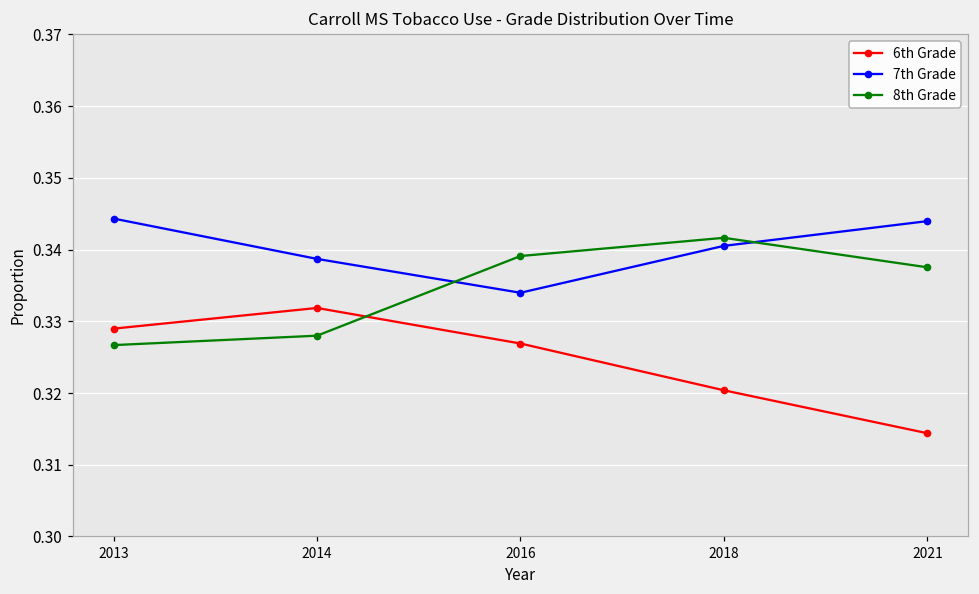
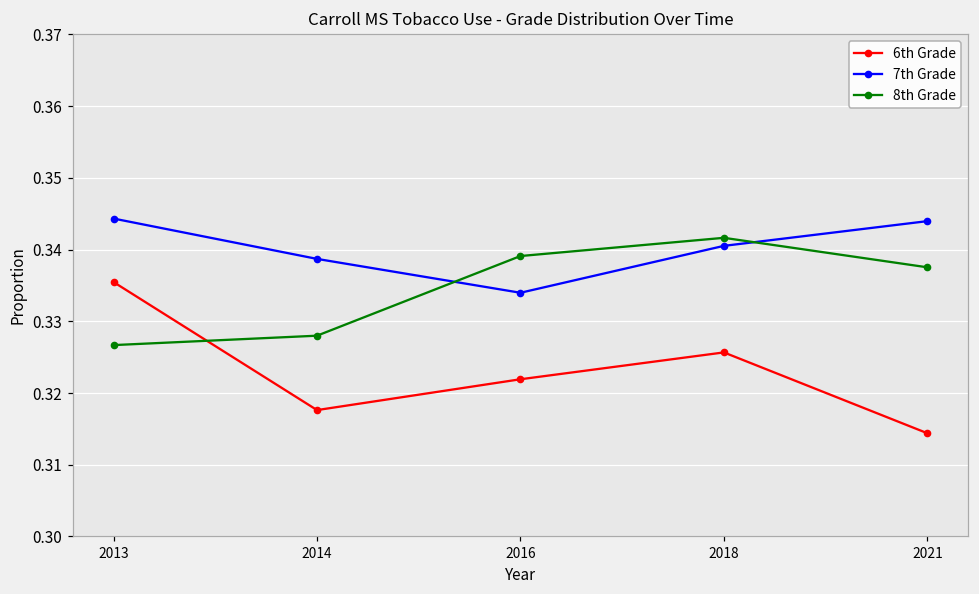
6th Grade, 2013: 0.329 -> 0.335
6th Grade, 2014: 0.332 -> 0.318
6th Grade, 2016: 0.327 -> 0.322
6th Grade, 2018: 0.320 -> 0.326
